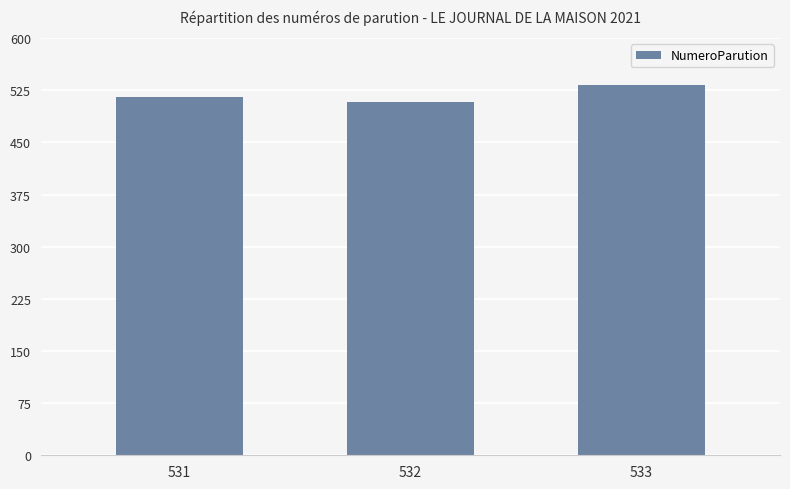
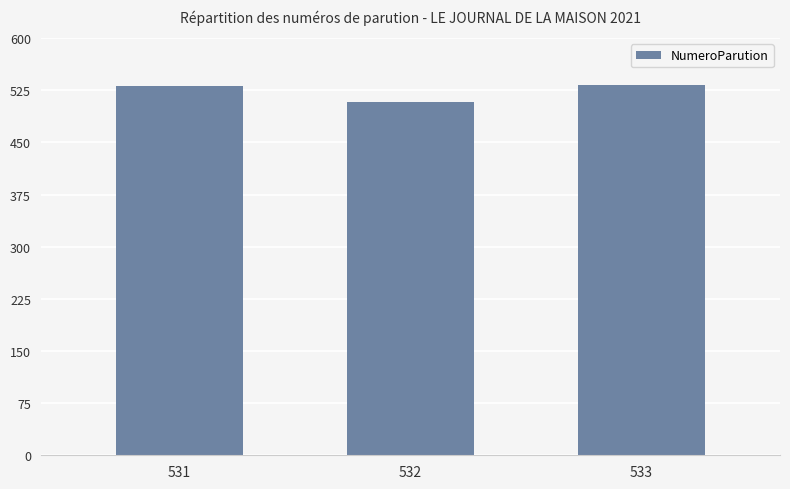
531: 520 -> 530
